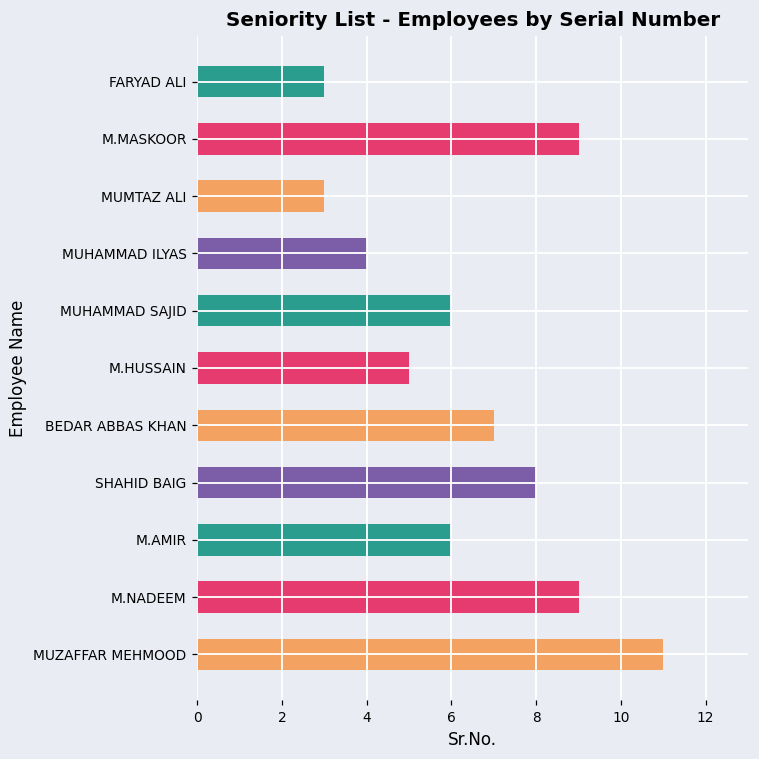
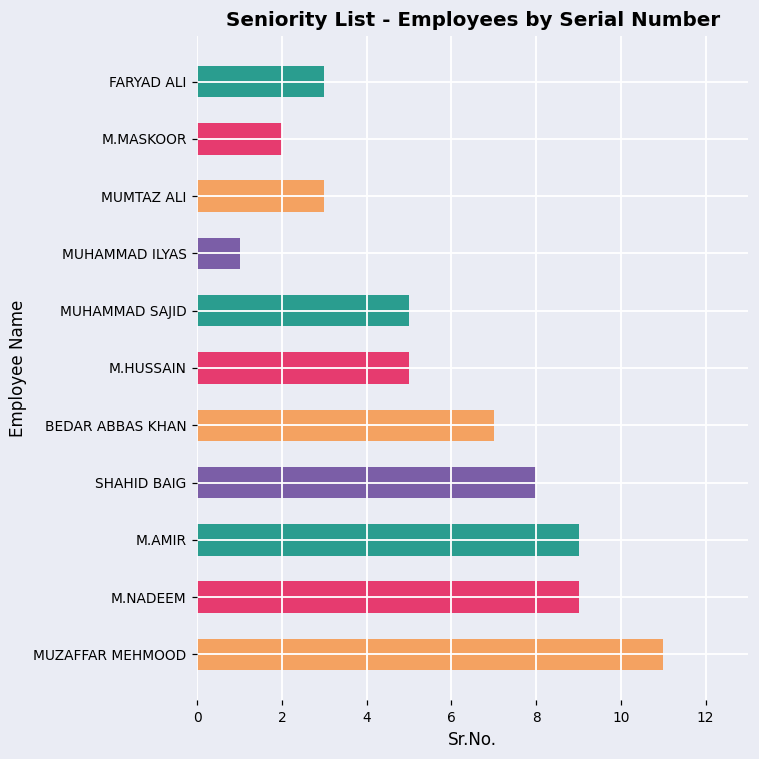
M.MASKOOR: 9 -> 2
MUHAMMAD ILYAS: 4 -> 1
MUHAMMAD SAJID: 6 -> 5
M.AMIR: 6 -> 9
